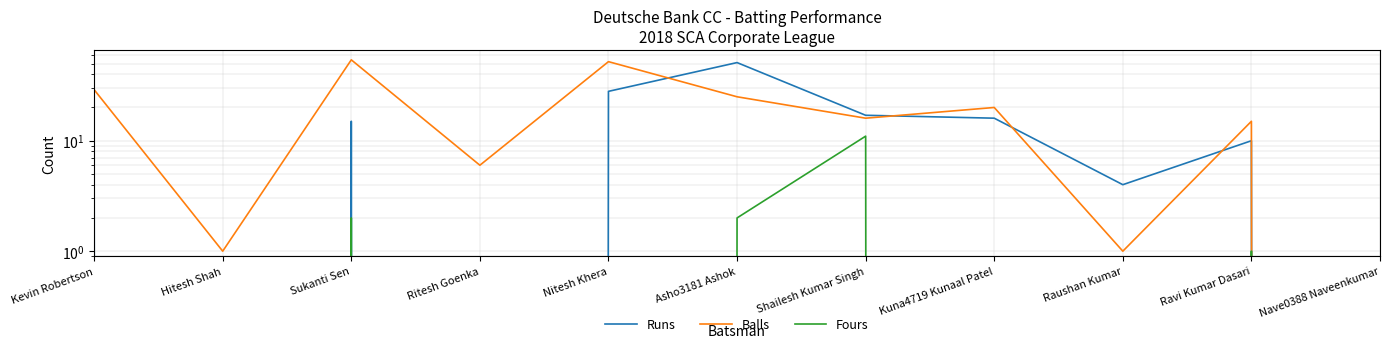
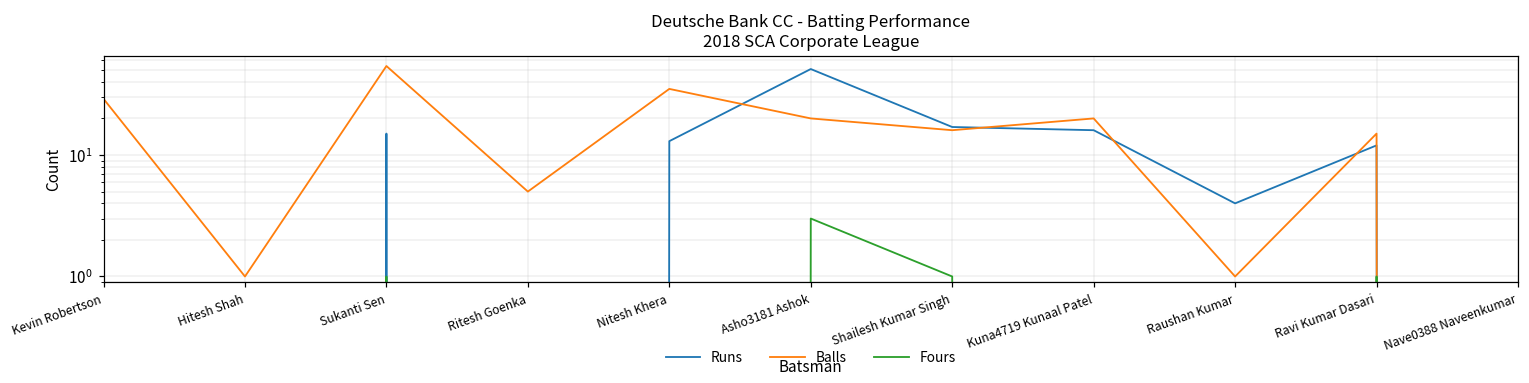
Fours, Sukanti Sen: 2 -> 1
Balls, Ritesh Goenka: 6 -> 5
Runs, Nitesh Khera: 28 -> 13
Balls, Nitesh Khera: 50 -> 35
Balls, Asho3181 Ashok: 25 -> 20
Fours, Asho3181 Ashok: 2 -> 3
Fours, Shailesh Kumar Singh: 11 -> 1
Runs, Ravi Kumar Dasari: 10 -> 12
